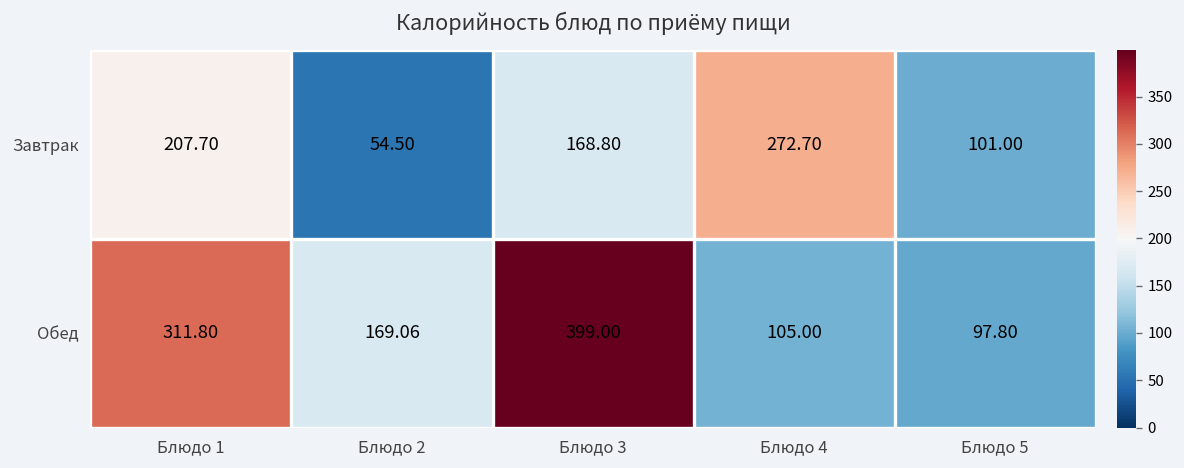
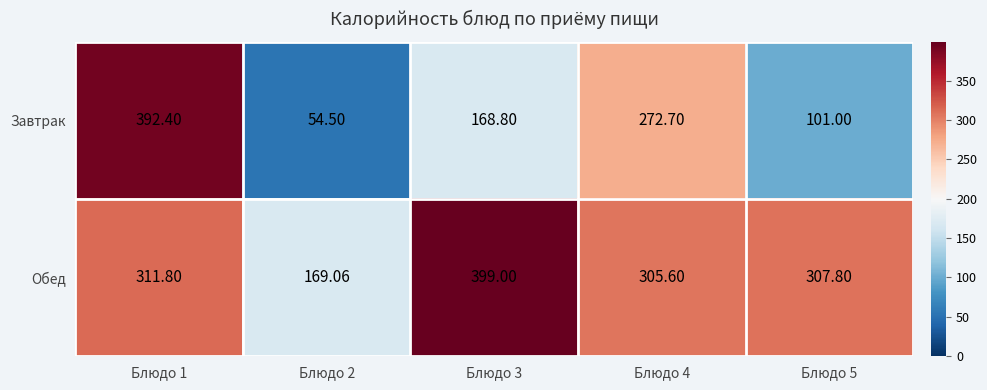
Завтрак, Блюдо 1: 207.70 -> 392.40
Обед, Блюдо 4: 105.00 -> 305.60
Обед, Блюдо 5: 97.80 -> 307.80
